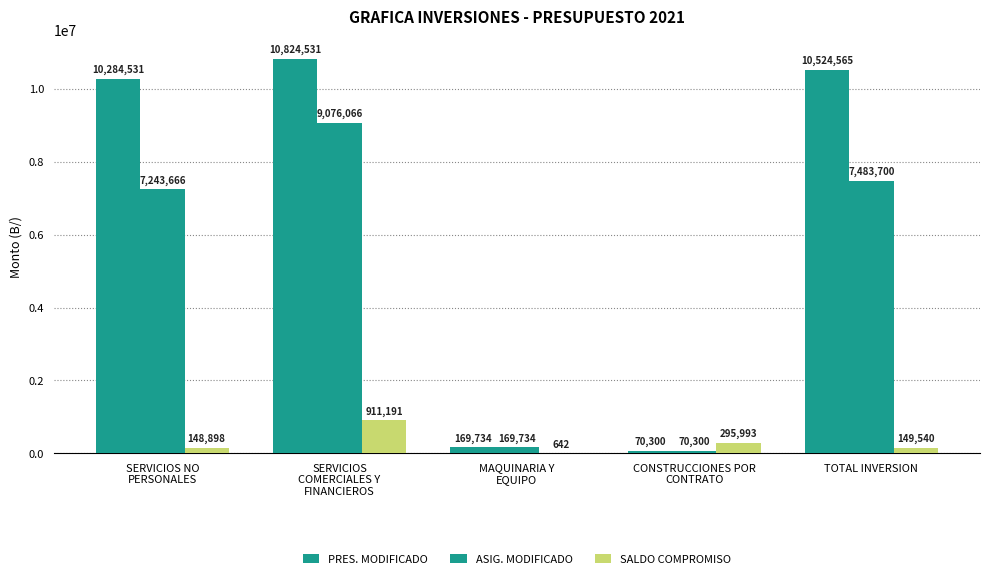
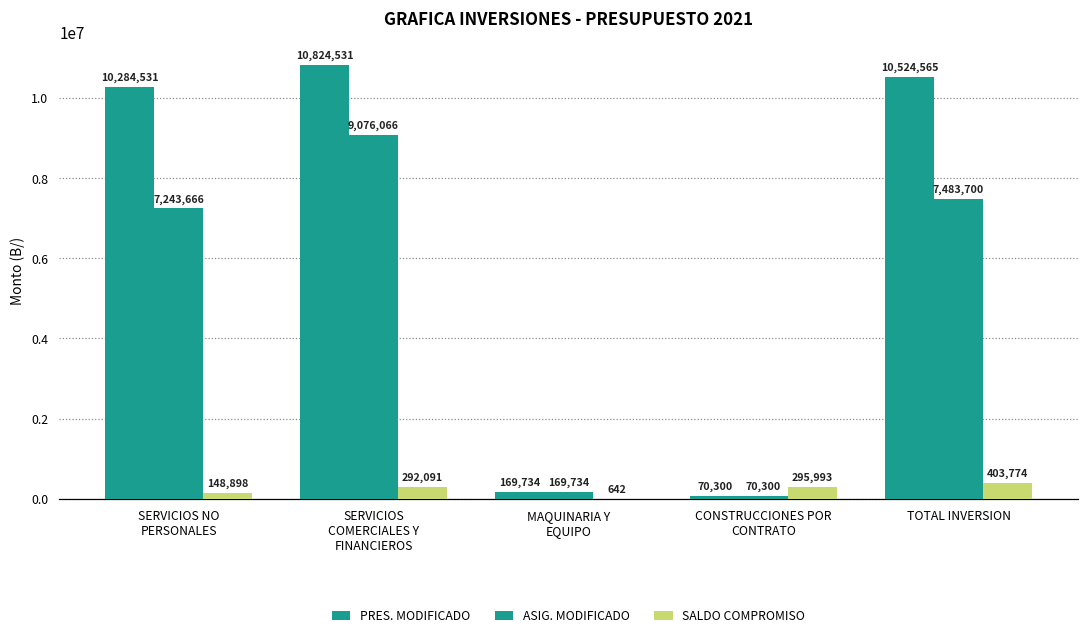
SALDO COMPROMISO, SERVICIOS COMERCIALES Y FINANCIEROS: 911,191 -> 292,091
SALDO COMPROMISO, TOTAL INVERSION: 149,540 -> 403,774
